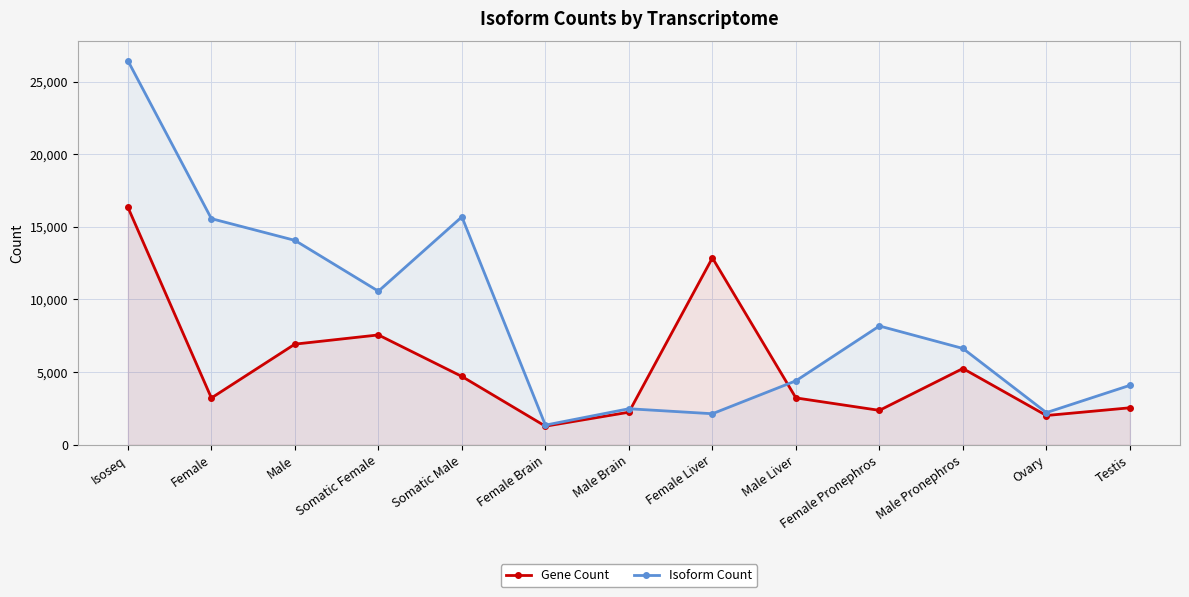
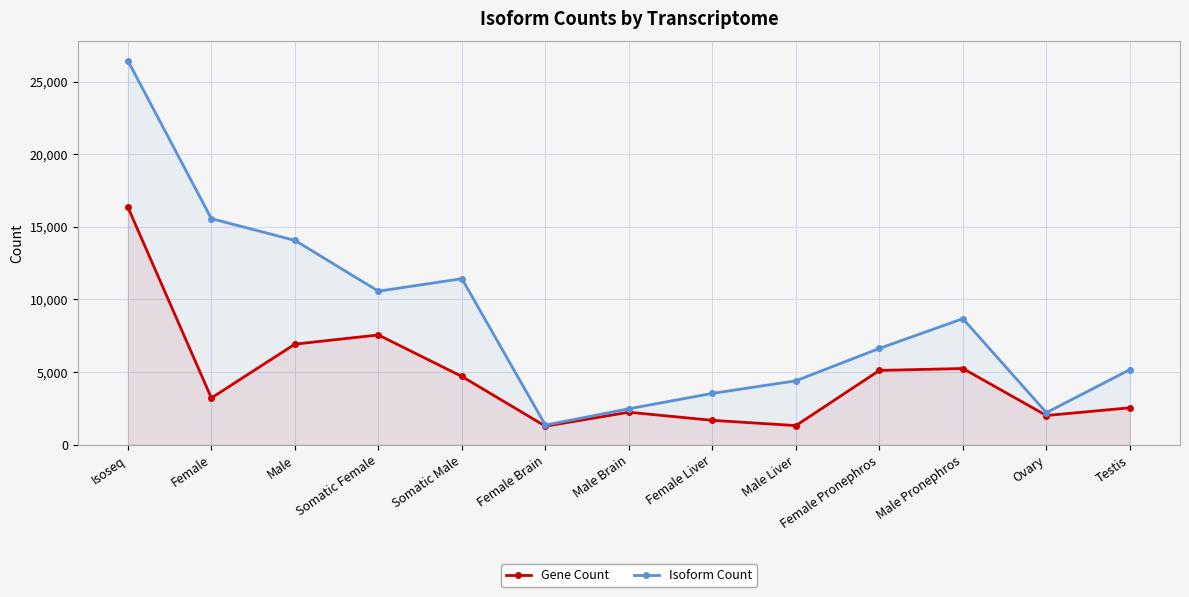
Isoform Count, Somatic Male: 15,700 -> 11,400
Gene Count, Female Liver: 12,900 -> 1,700
Isoform Count, Female Liver: 2,100 -> 3,500
Gene Count, Male Liver: 3,200 -> 1,300
Gene Count, Female Pronephros: 2,400 -> 5,100
Isoform Count, Female Pronephros: 8,200 -> 6,600
Isoform Count, Male Pronephros: 6,600 -> 8,700
Isoform Count, Testis: 4,100 -> 5,200
